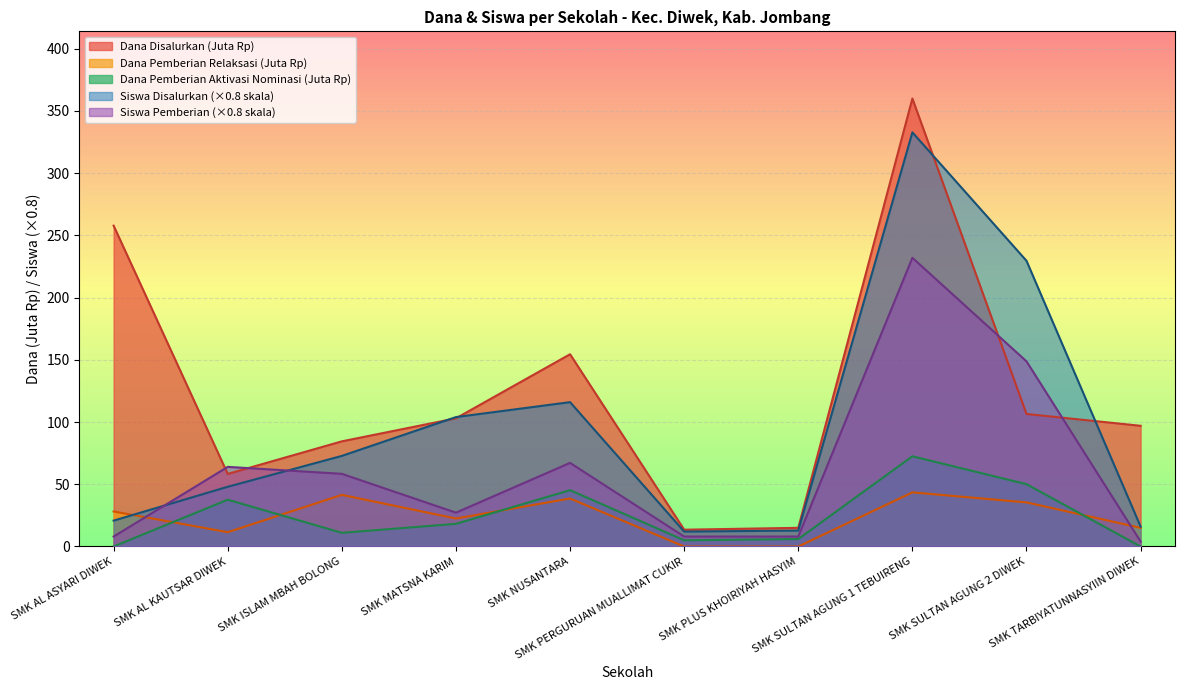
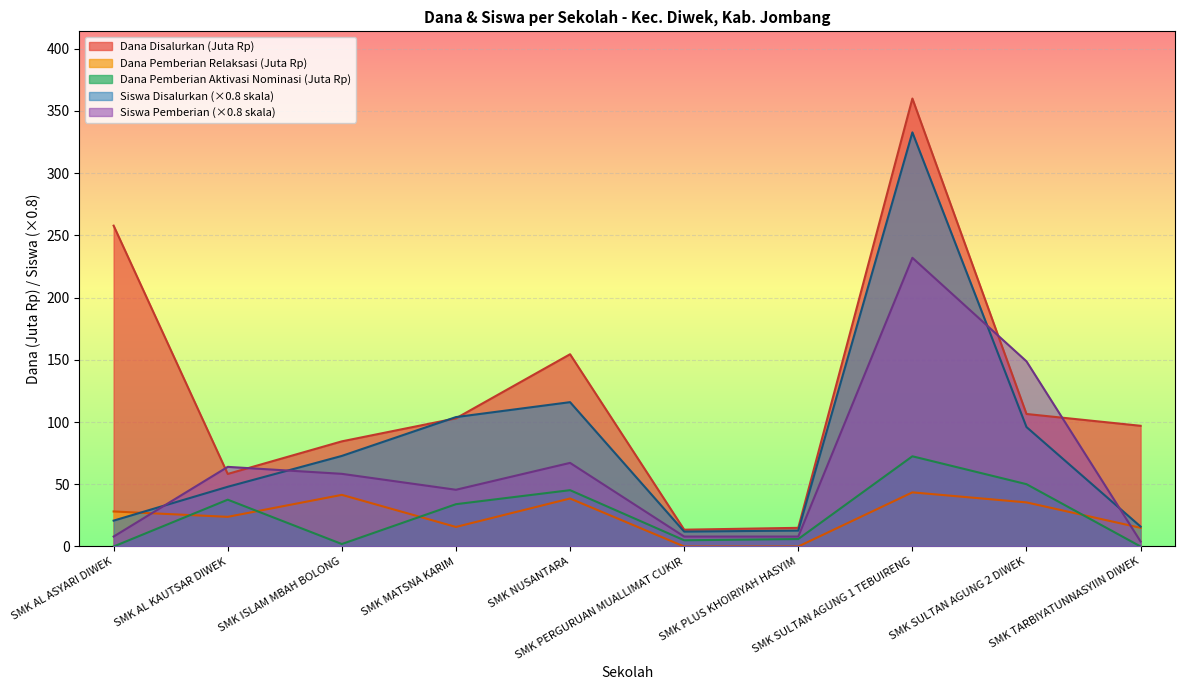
Dana Pemberian Relaksasi (Juta Rp), SMK AL KAUTSAR DIWEK: 12 -> 24
Dana Pemberian Aktivasi Nominasi (Juta Rp), SMK ISLAM MBAH BOLONG: 11 -> 2
Dana Pemberian Relaksasi (Juta Rp), SMK MATSNA KARIM: 23 -> 16
Dana Pemberian Aktivasi Nominasi (Juta Rp), SMK MATSNA KARIM: 18 -> 34
Siswa Pemberian (×0.8 skala), SMK MATSNA KARIM: 27 -> 46
Siswa Disalurkan (×0.8 skala), SMK SULTAN AGUNG 2 DIWEK: 230 -> 96
